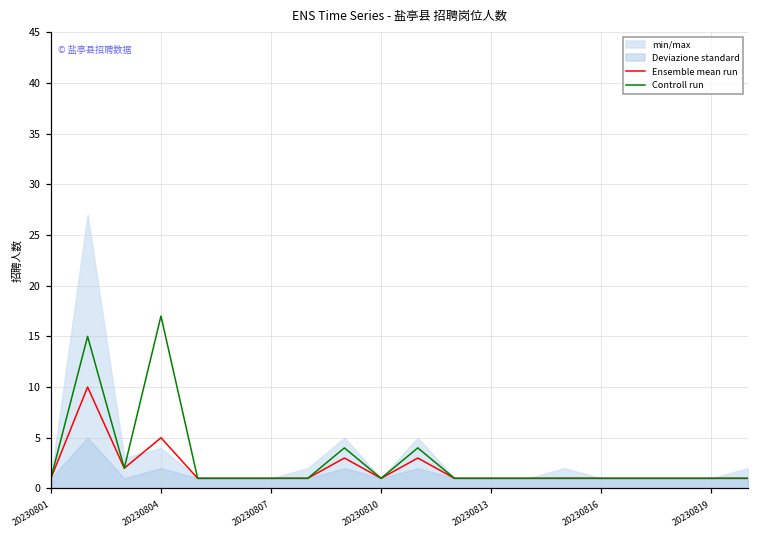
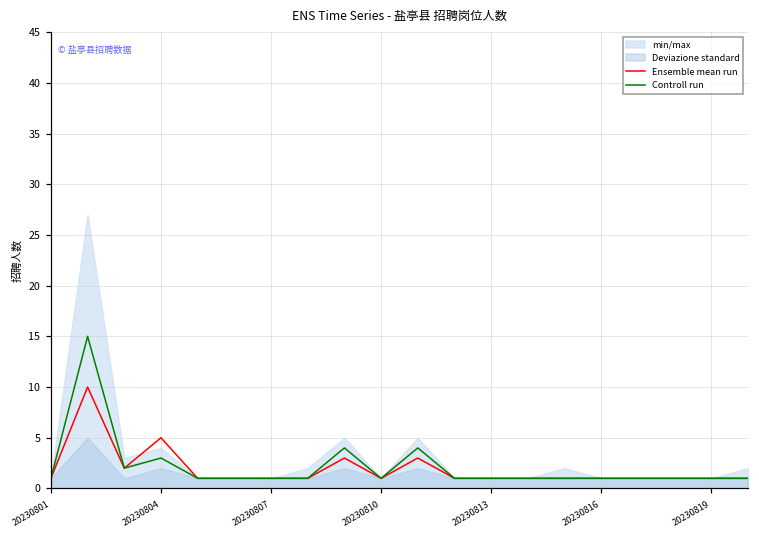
Controll run, 20230804: 17 -> 3
